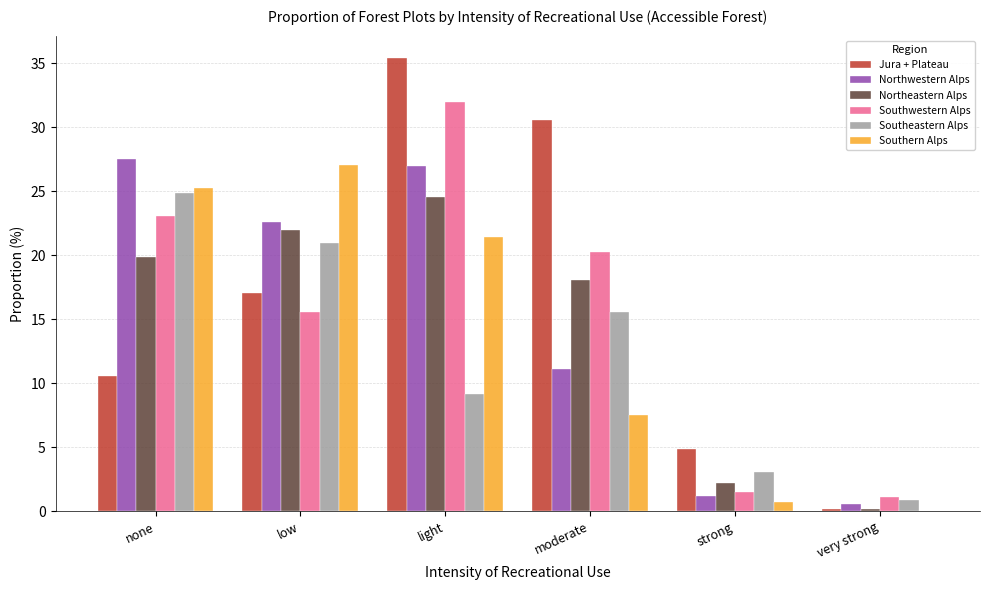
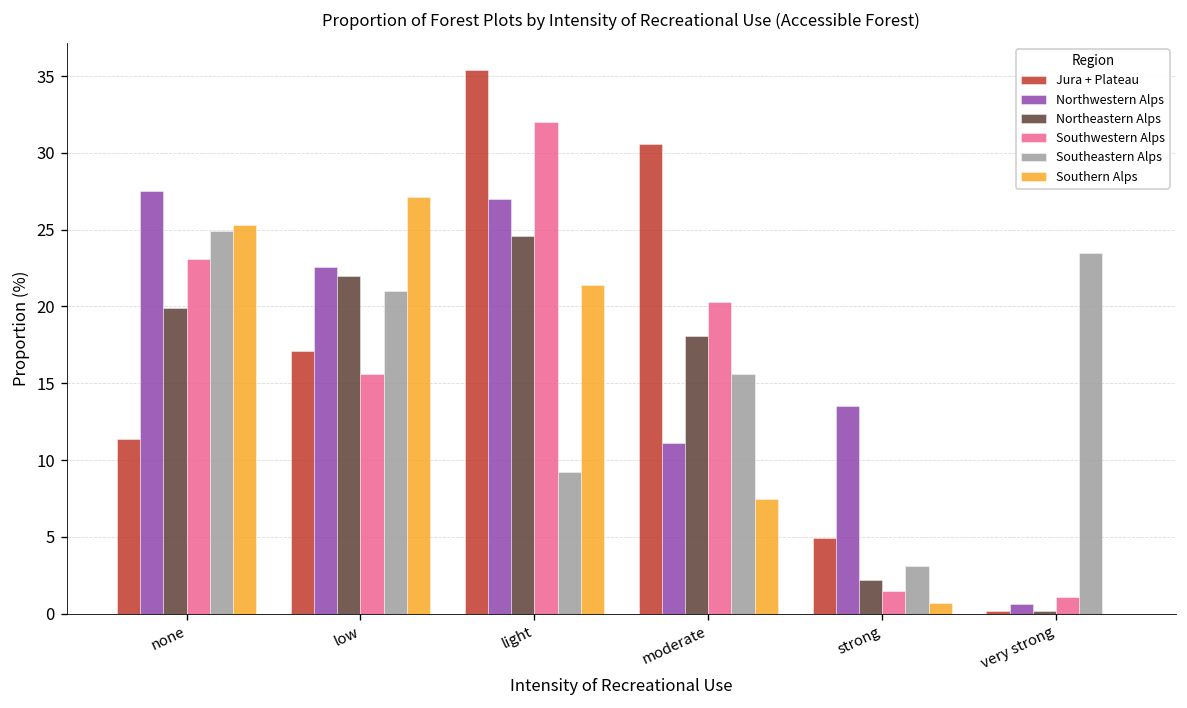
Jura + Plateau, none: 10.6 -> 11.4
Northwestern Alps, strong: 1.2 -> 13.5
Southeastern Alps, very strong: 0.9 -> 23.5
